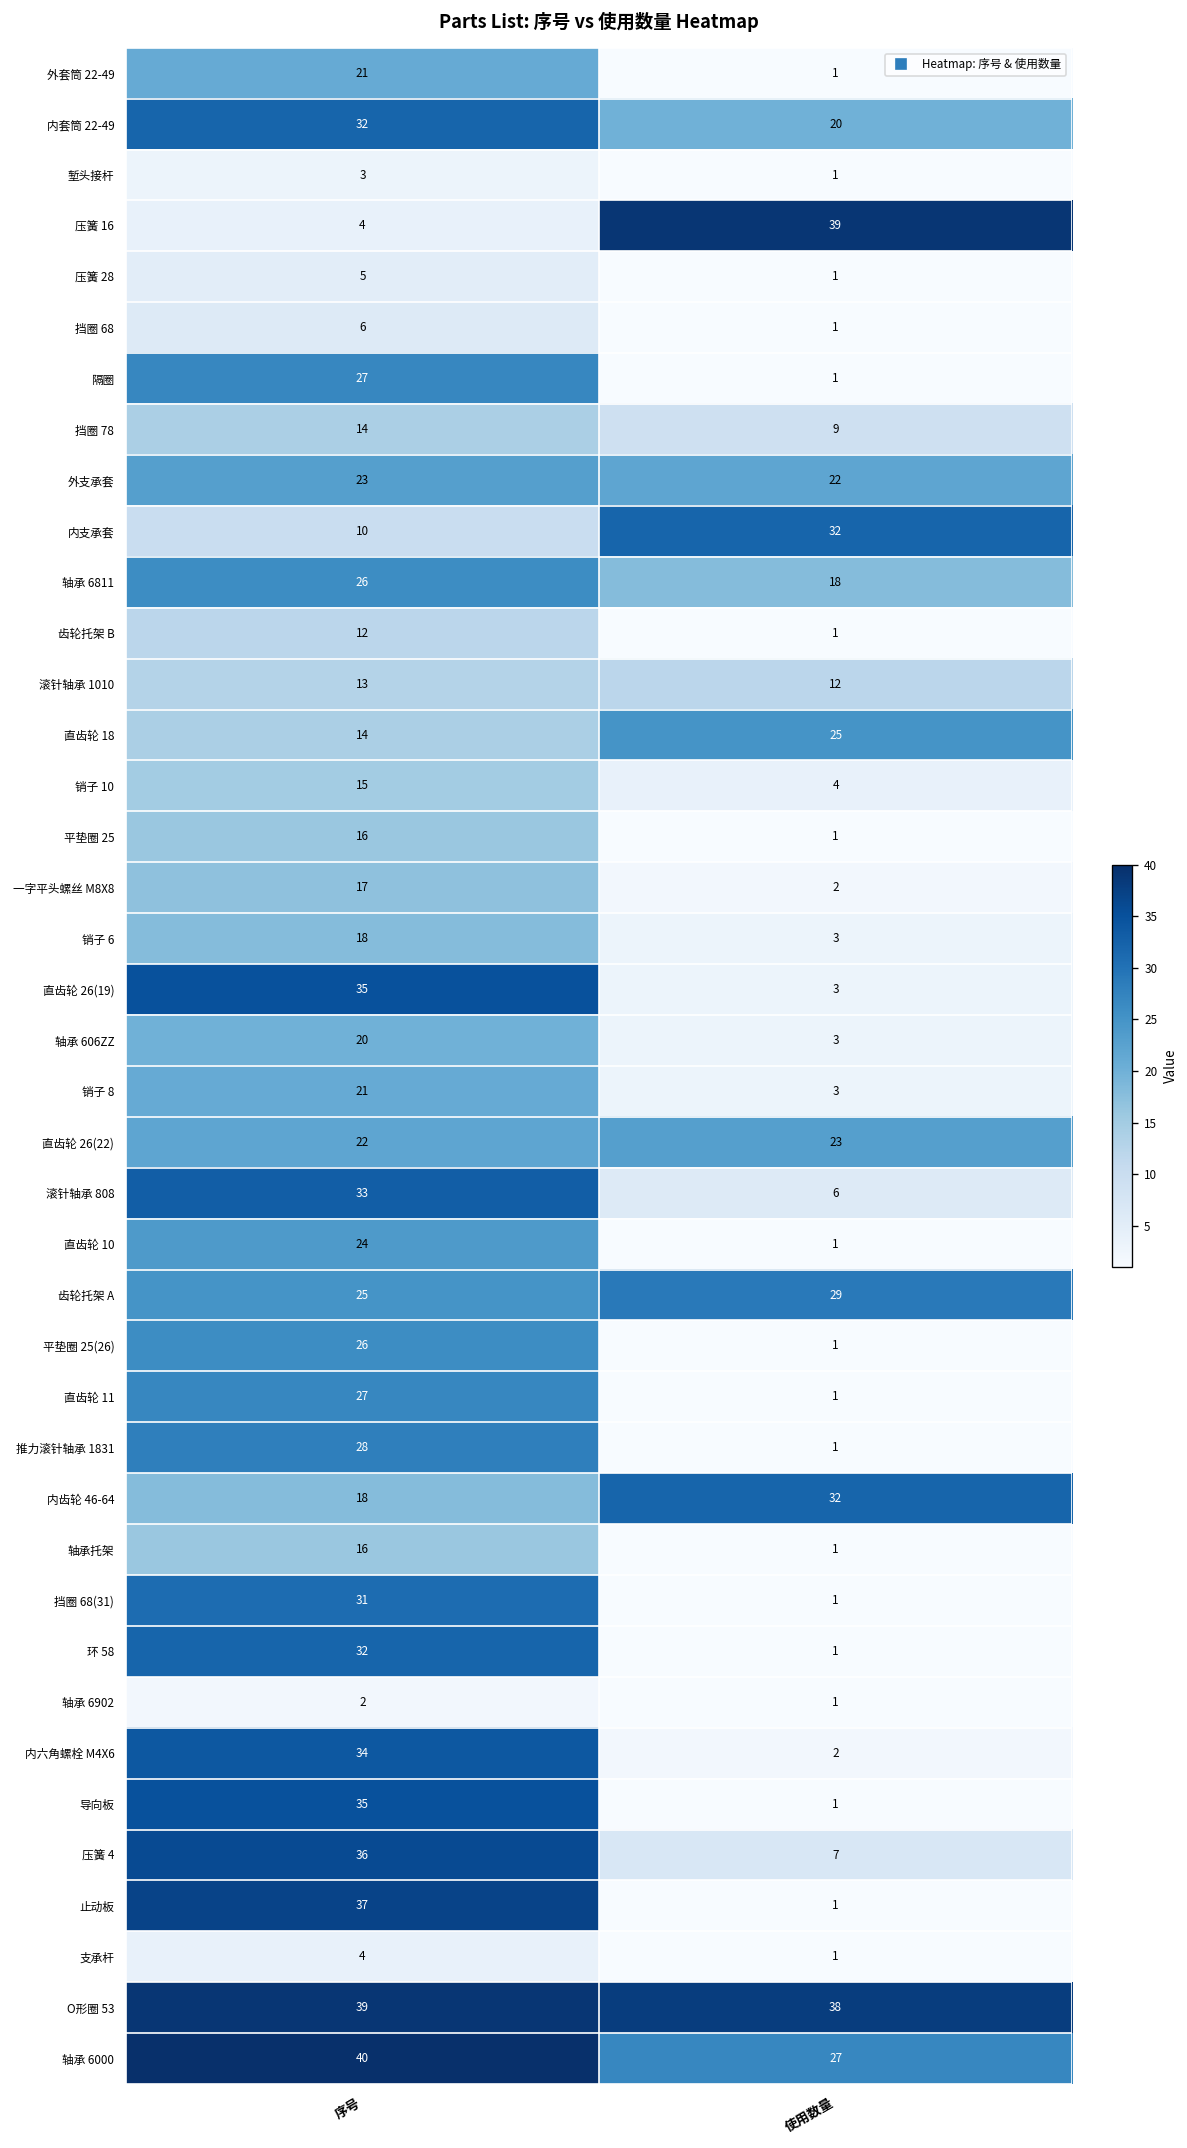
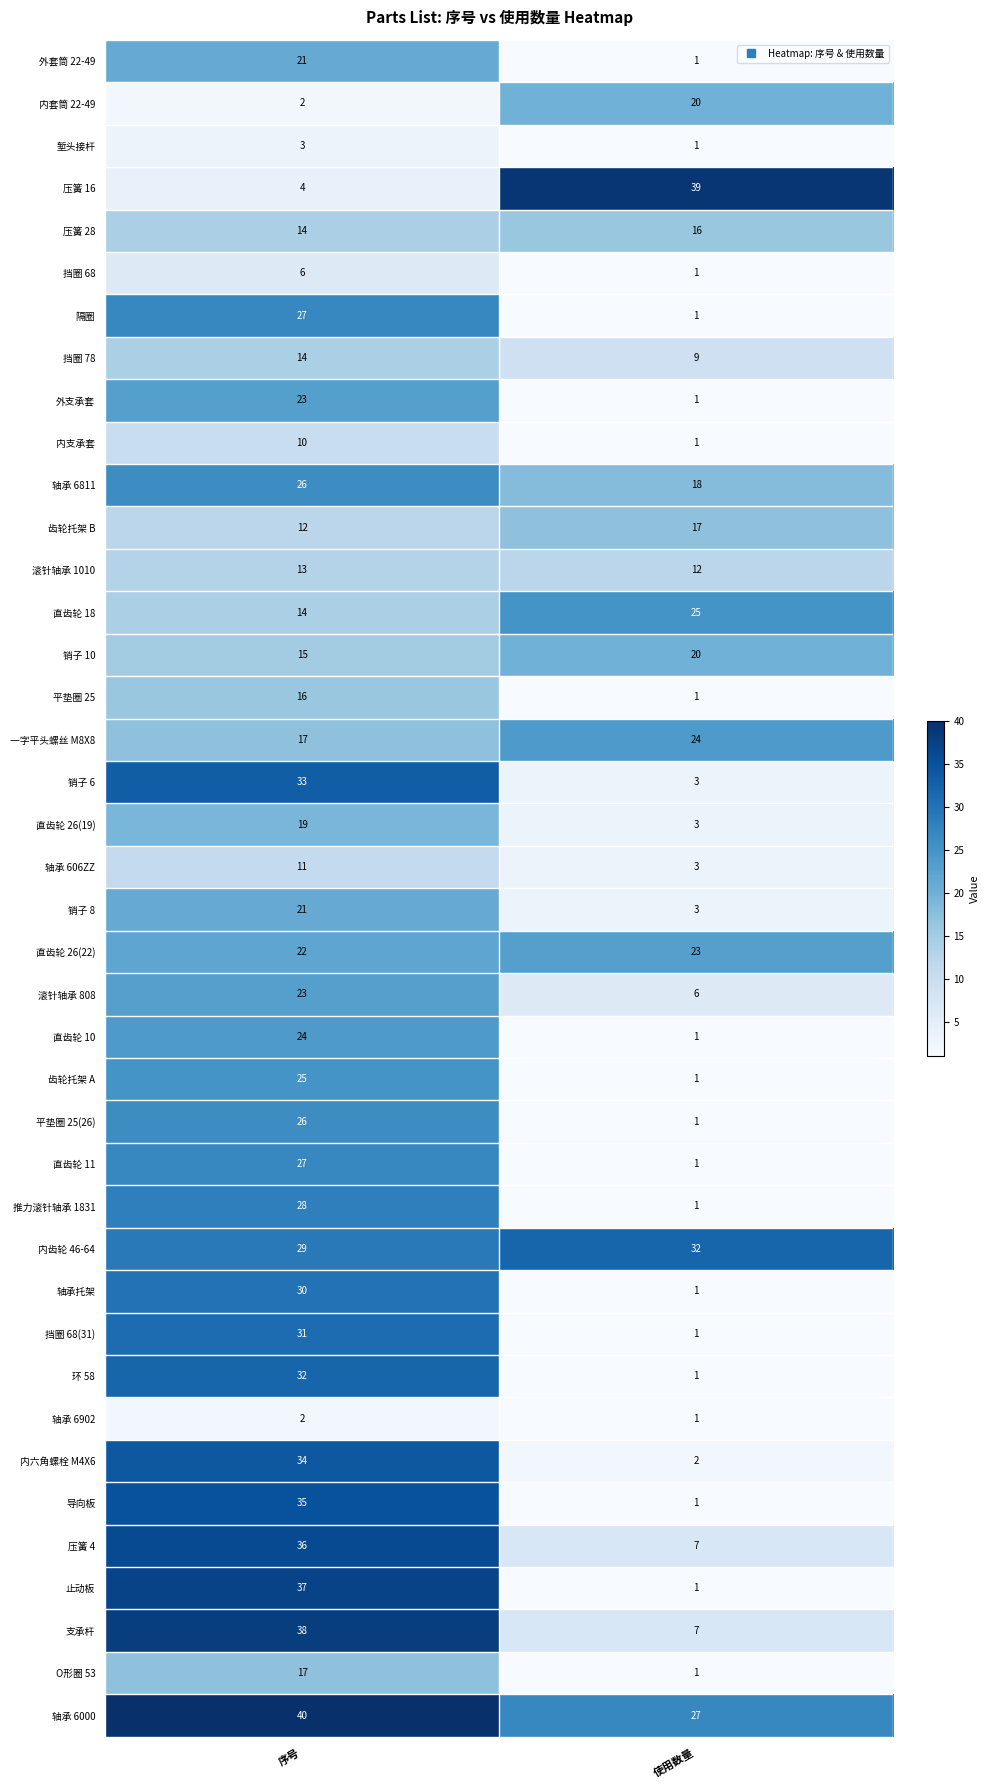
内套筒 22-49, 序号: 32 -> 2
压簧 28, 序号: 5 -> 14
压簧 28, 使用数量: 1 -> 16
外支承套, 使用数量: 22 -> 1
内支承套, 使用数量: 32 -> 1
齿轮托架 B, 使用数量: 1 -> 17
销子 10, 使用数量: 4 -> 20
一字平头螺丝 M8X8, 使用数量: 2 -> 24
销子 6, 序号: 18 -> 33
直齿轮 26(19), 序号: 35 -> 19
轴承 606ZZ, 序号: 20 -> 11
滚针轴承 808, 序号: 33 -> 23
齿轮托架 A, 使用数量: 29 -> 1
内齿轮 46-64, 序号: 18 -> 29
轴承托架, 序号: 16 -> 30
支承杆, 序号: 4 -> 38
支承杆, 使用数量: 1 -> 7
O形圈 53, 序号: 39 -> 17
O形圈 53, 使用数量: 38 -> 1
